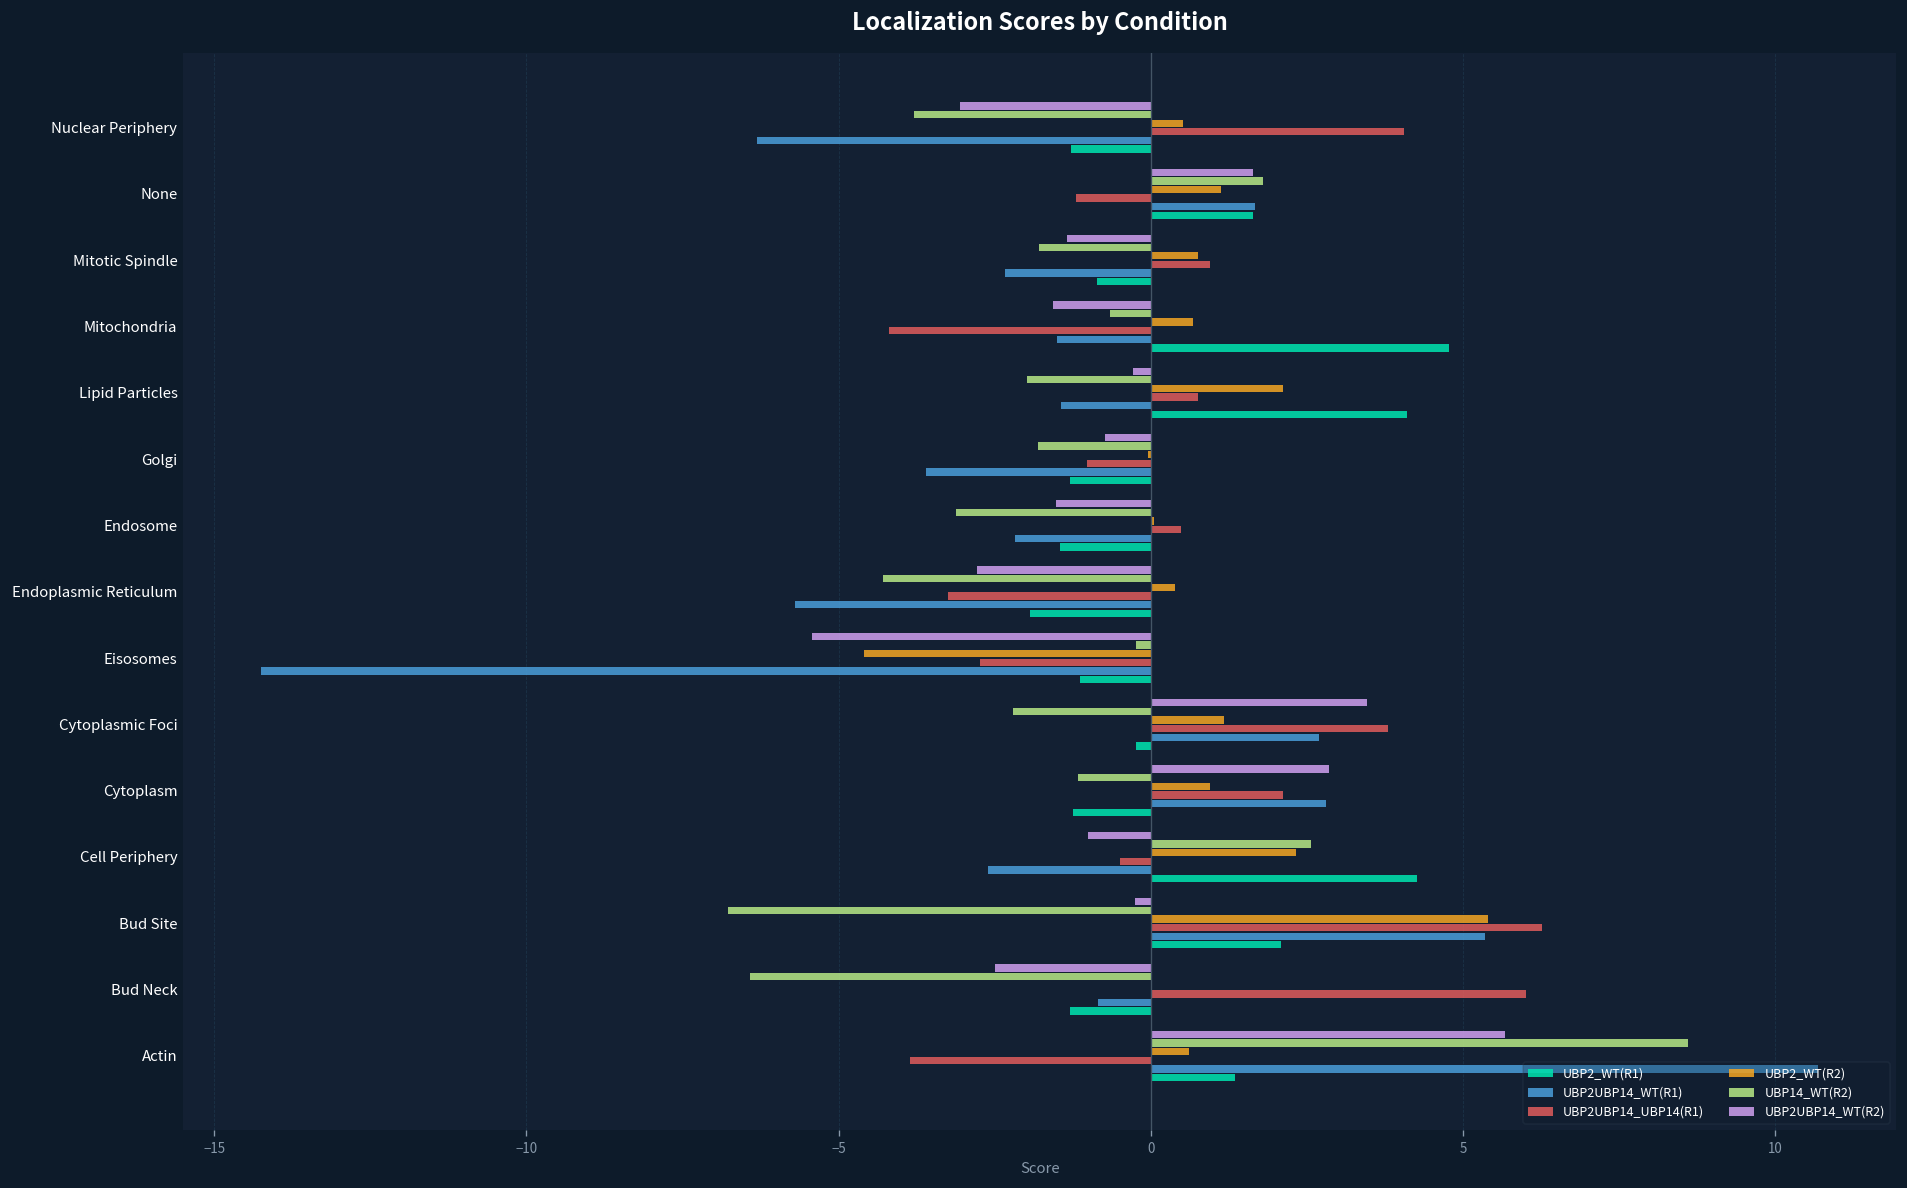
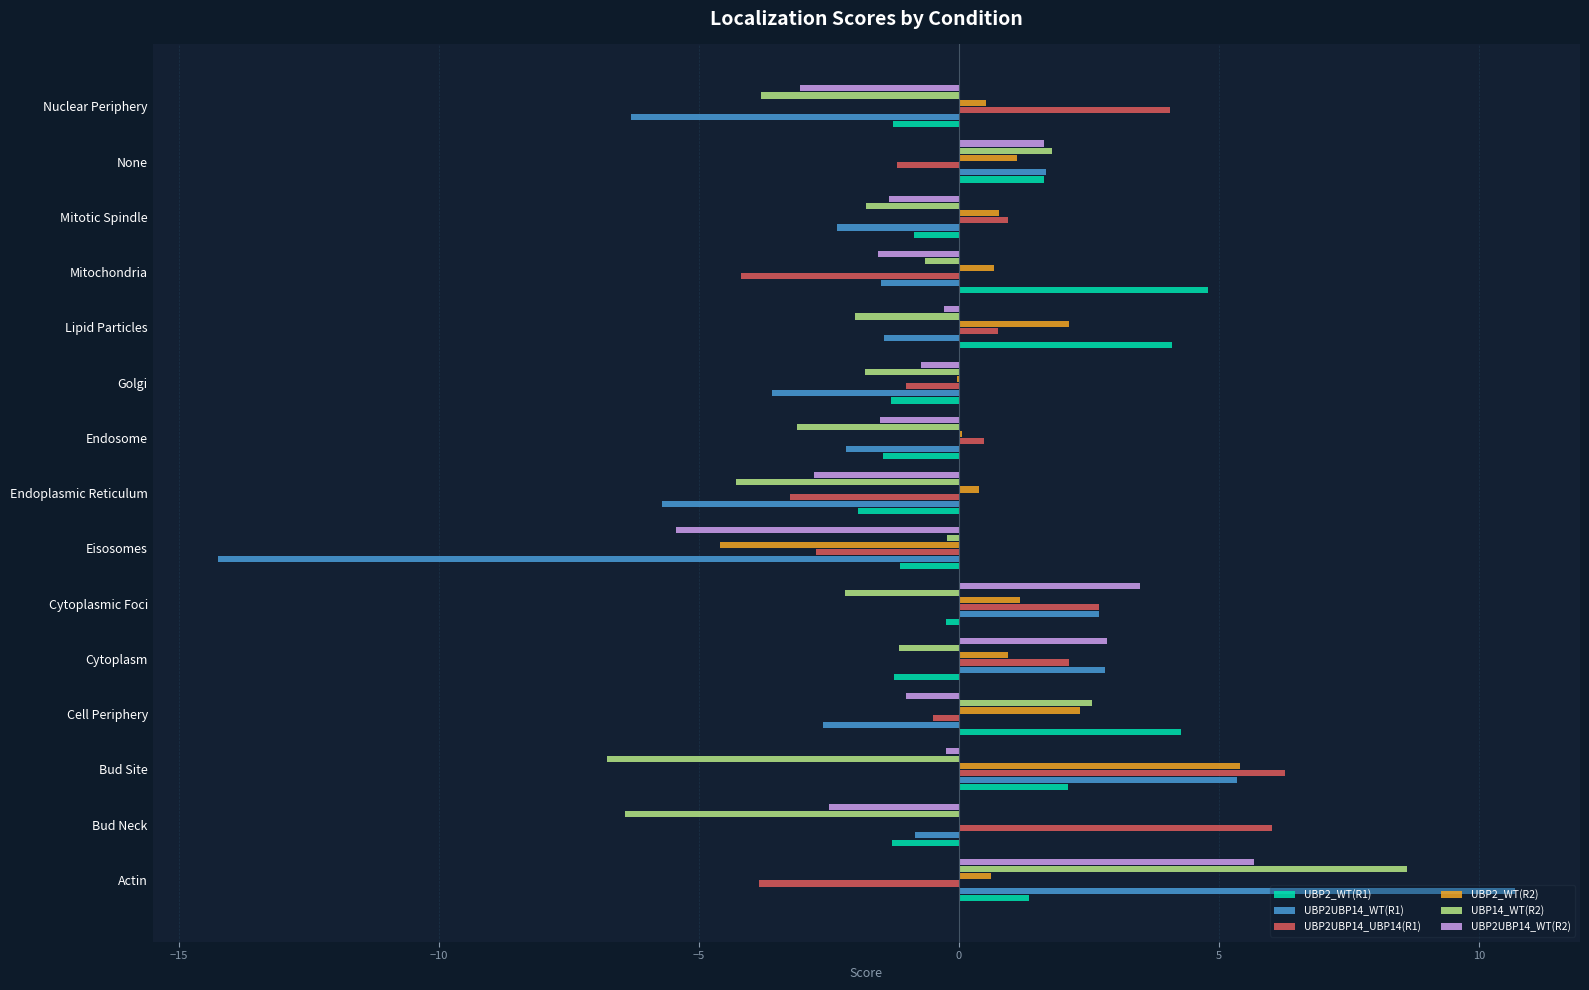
UBP2UBP14_UBP14(R1), Cytoplasmic Foci: 3.8 -> 2.7
